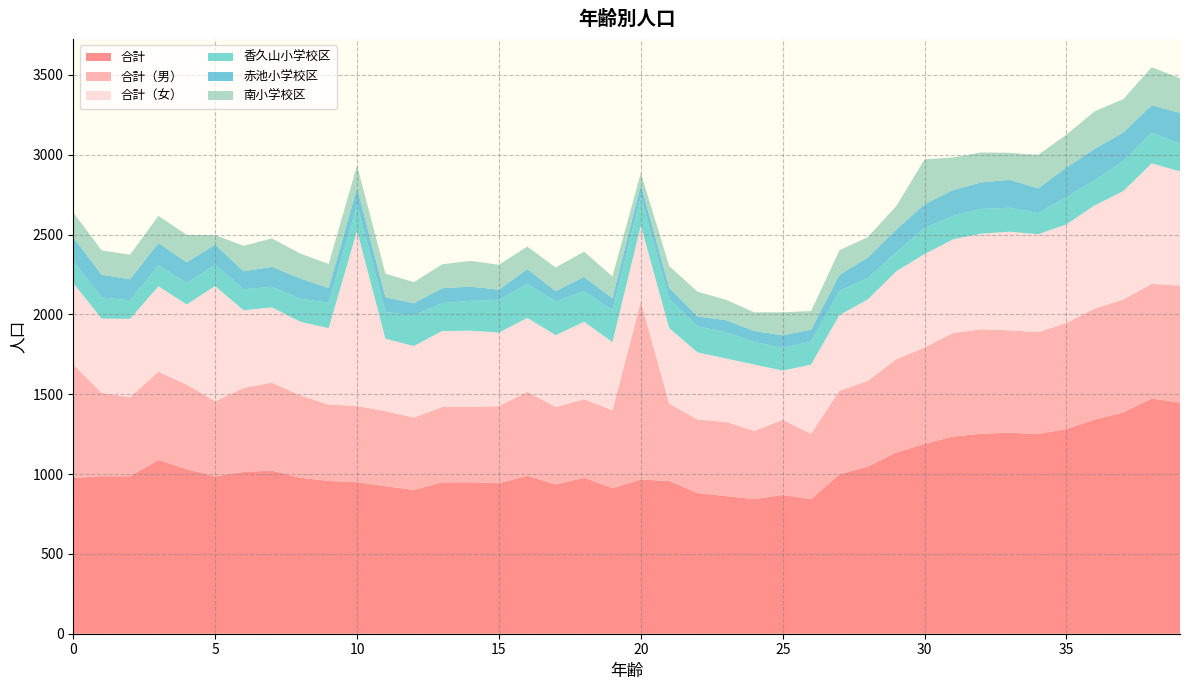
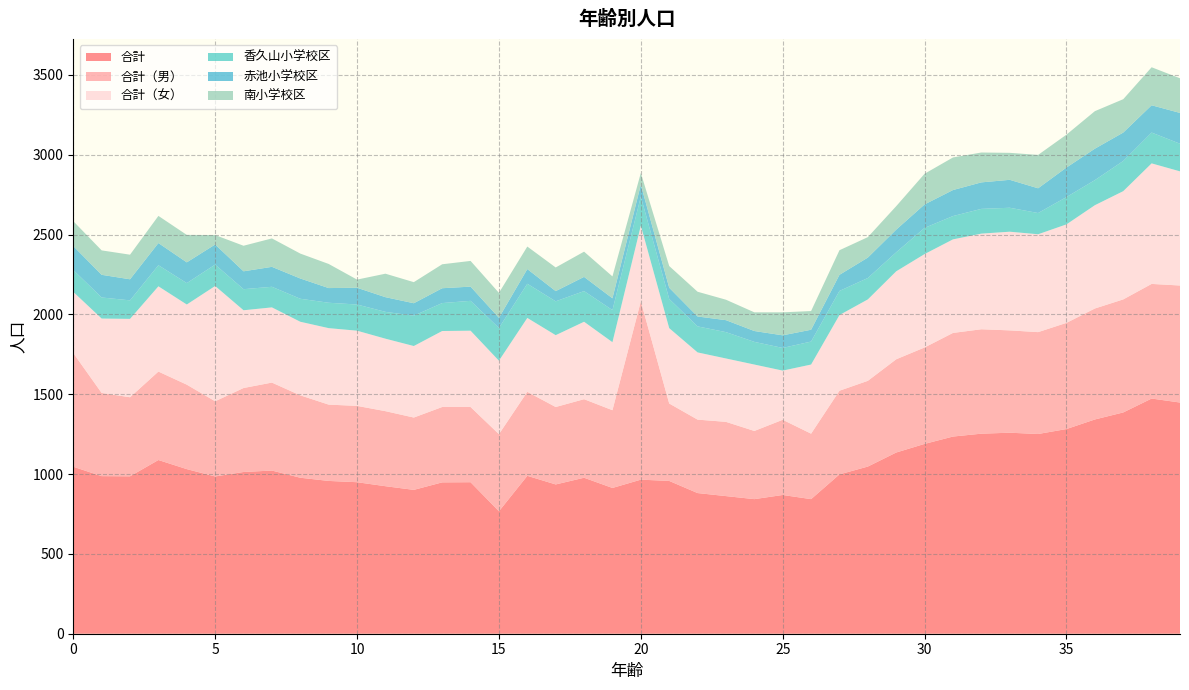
合計, 0: 980 -> 1050
合計（女）, 0: 510 -> 380
合計（女）, 10: 1100 -> 470
南小学校区, 10: 140 -> 50
合計, 15: 940 -> 770
南小学校区, 30: 280 -> 190
